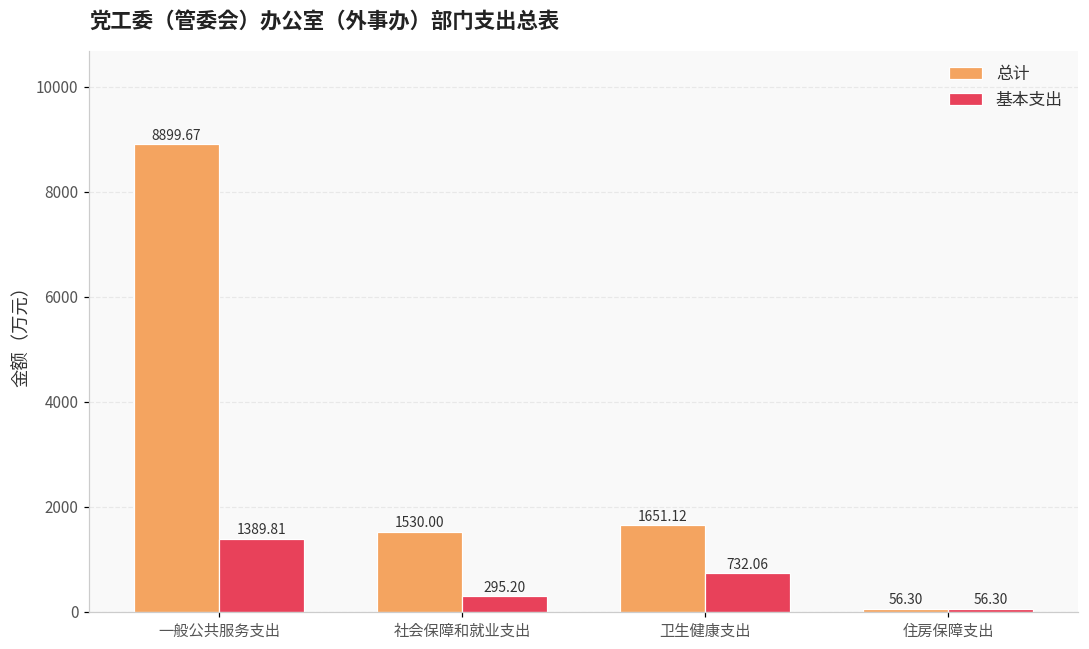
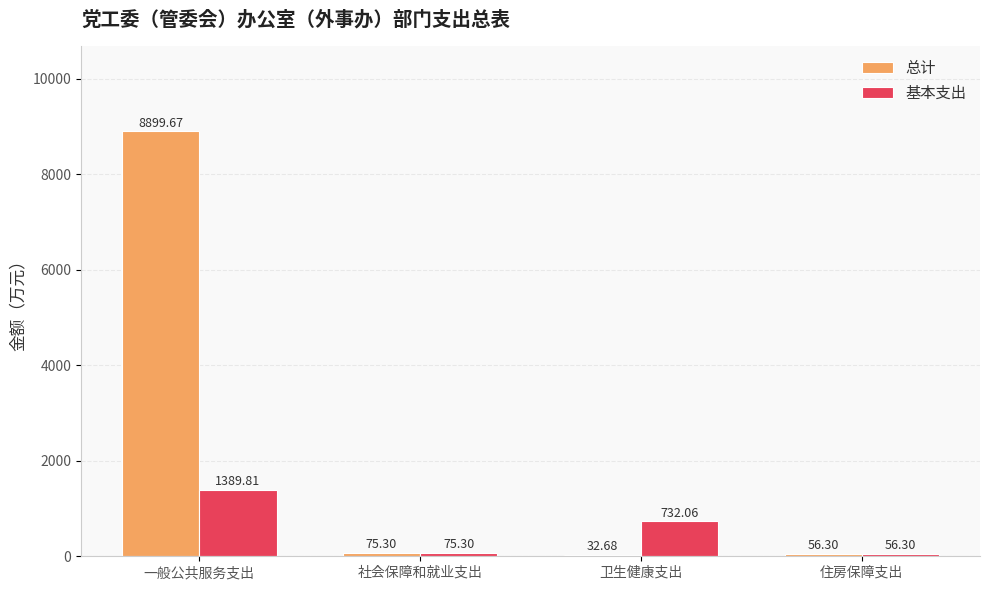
总计, 社会保障和就业支出: 1530.00 -> 75.30
基本支出, 社会保障和就业支出: 295.20 -> 75.30
总计, 卫生健康支出: 1651.12 -> 32.68
